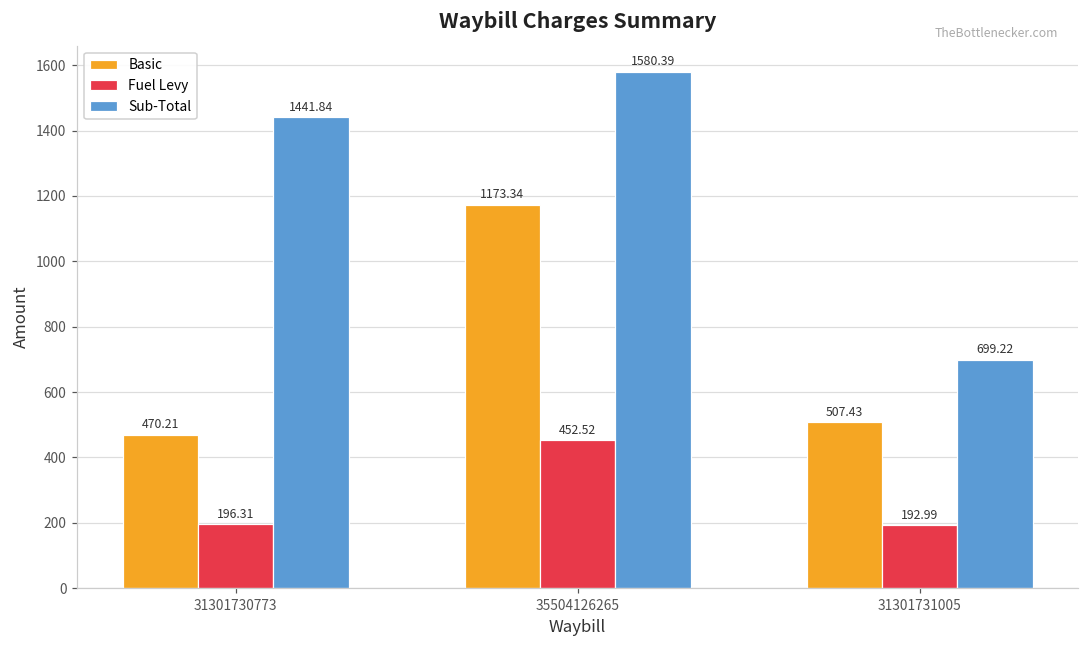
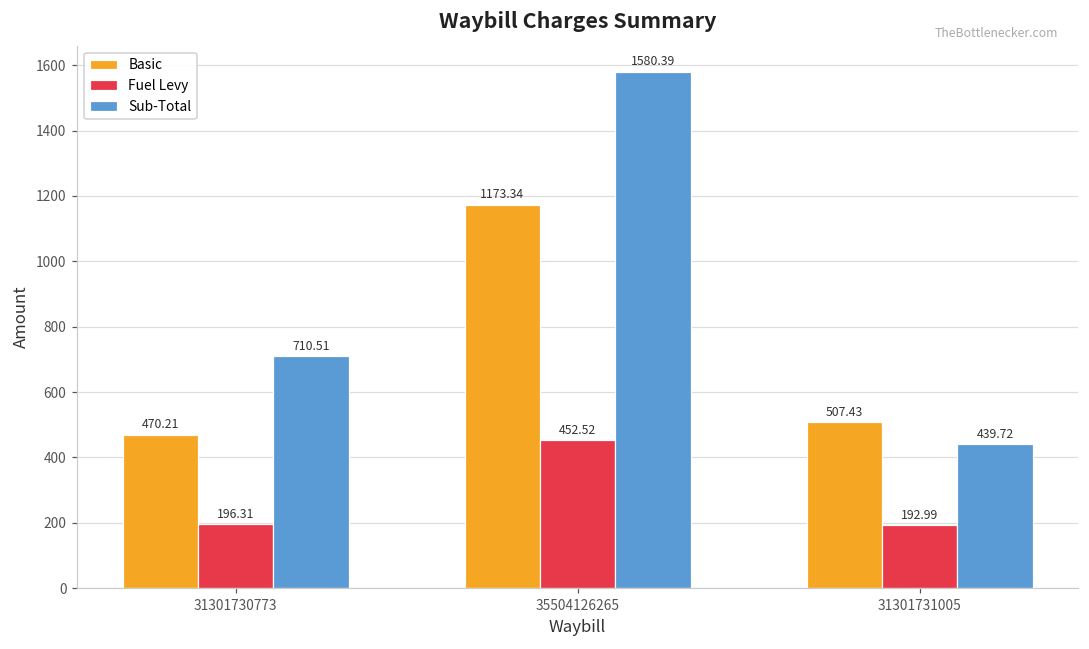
Sub-Total, 31301730773: 1441.84 -> 710.51
Sub-Total, 31301731005: 699.22 -> 439.72
